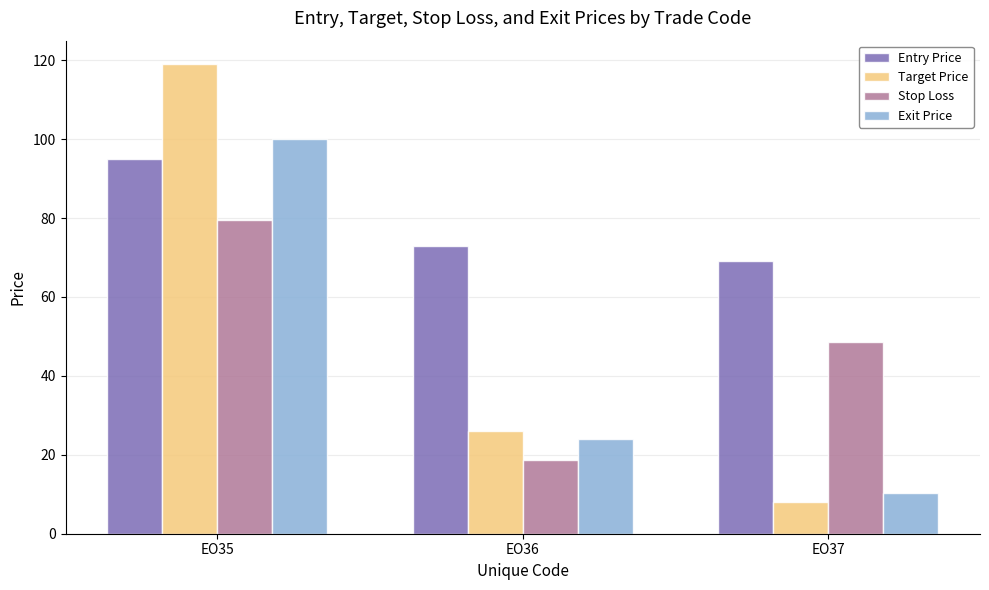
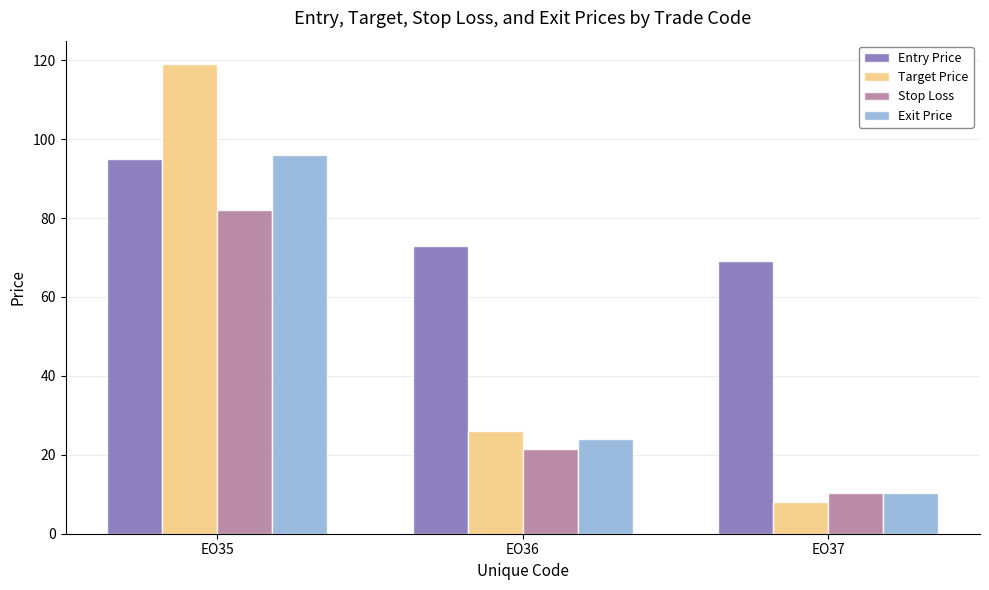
Stop Loss, EO35: 80 -> 82
Exit Price, EO35: 100 -> 96
Stop Loss, EO36: 19 -> 21
Stop Loss, EO37: 49 -> 10
